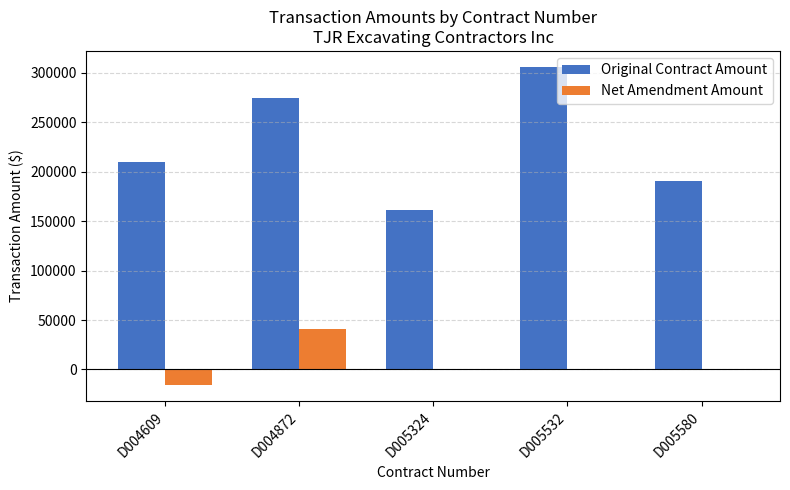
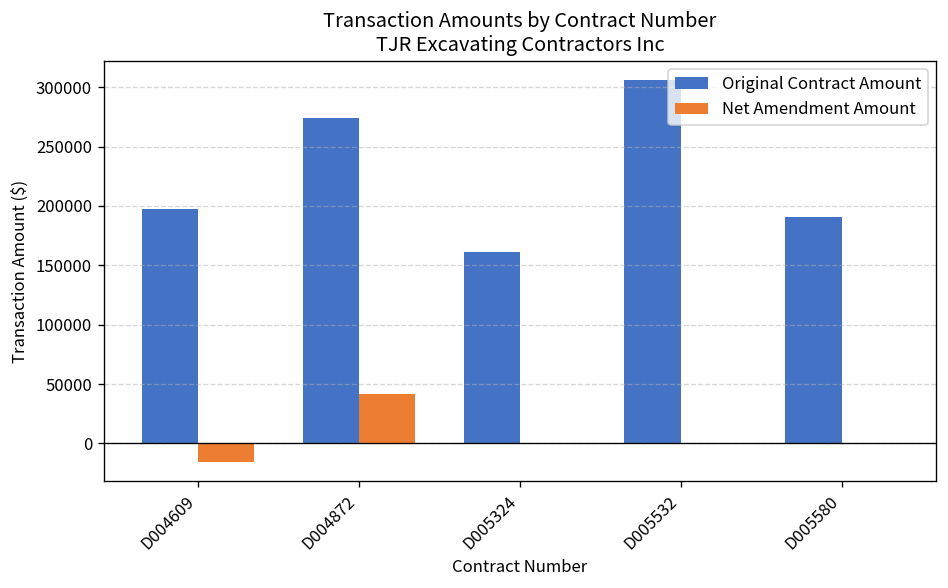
Original Contract Amount, D004609: 210000 -> 200000
